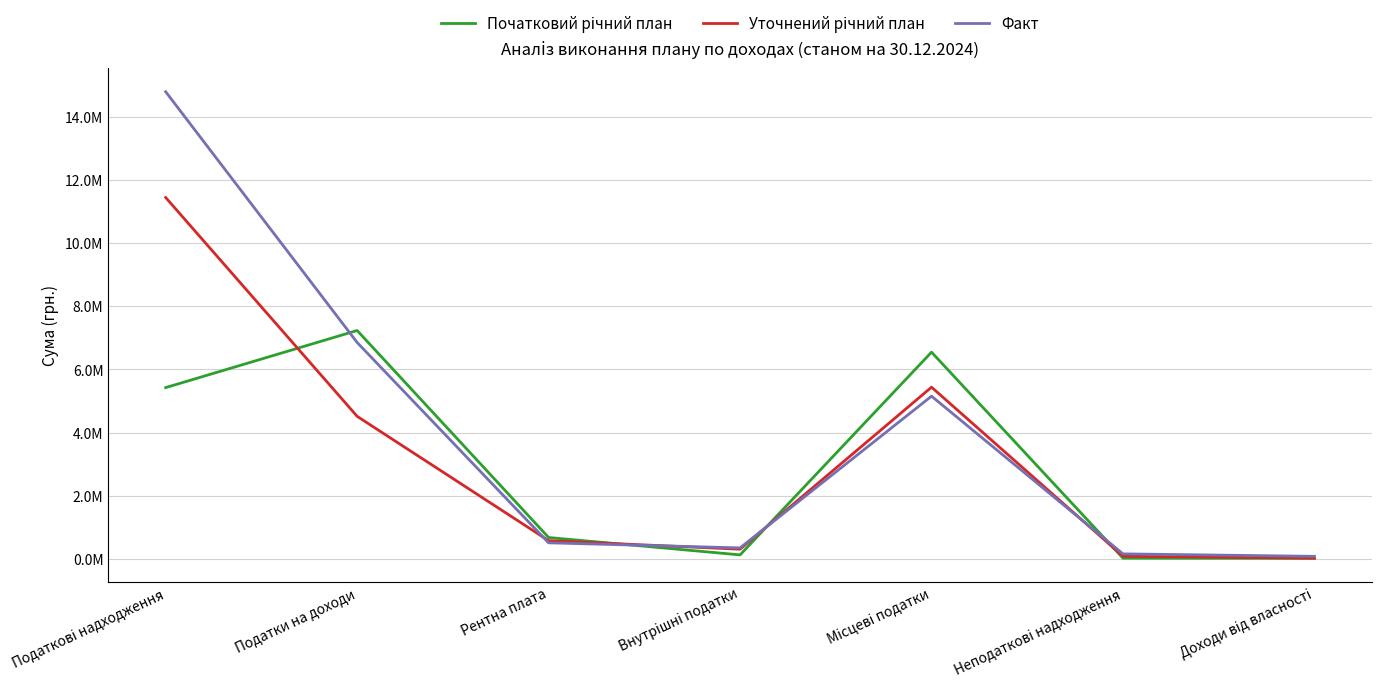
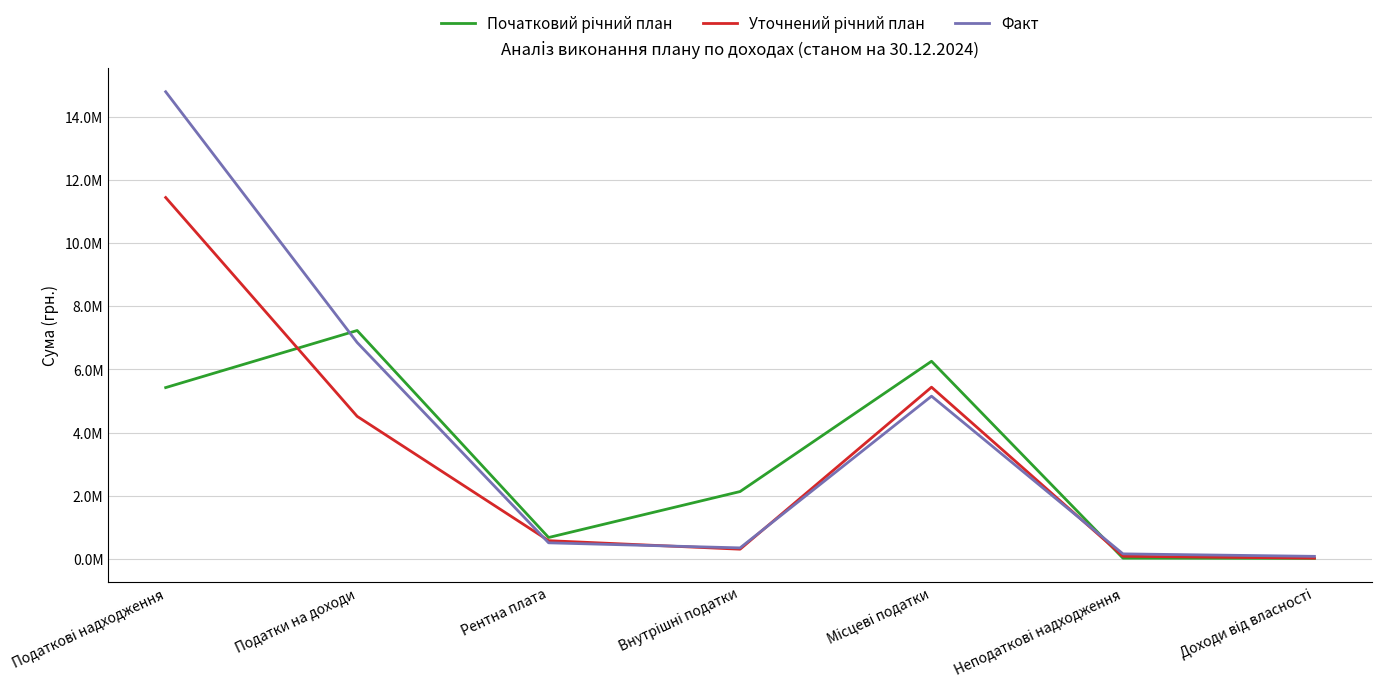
Початковий річний план, Внутрішні податки: 100000 -> 2100000
Початковий річний план, Місцеві податки: 6500000 -> 6300000
